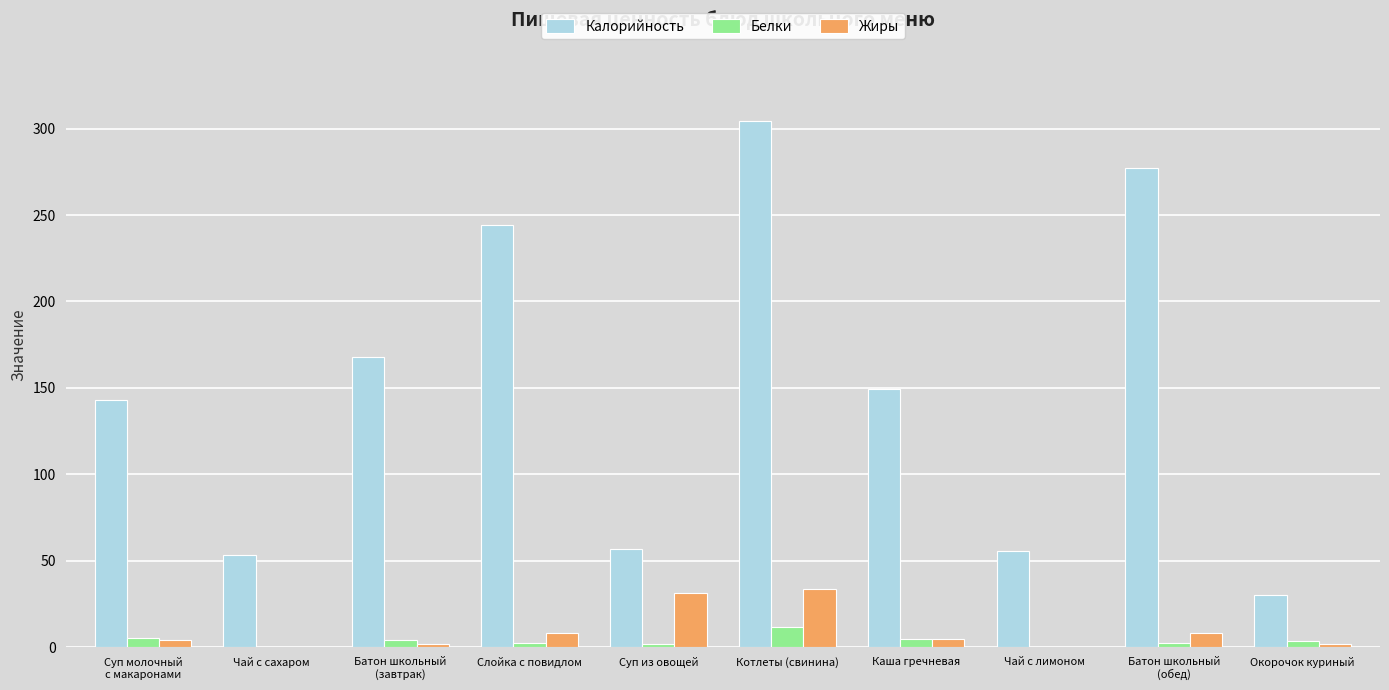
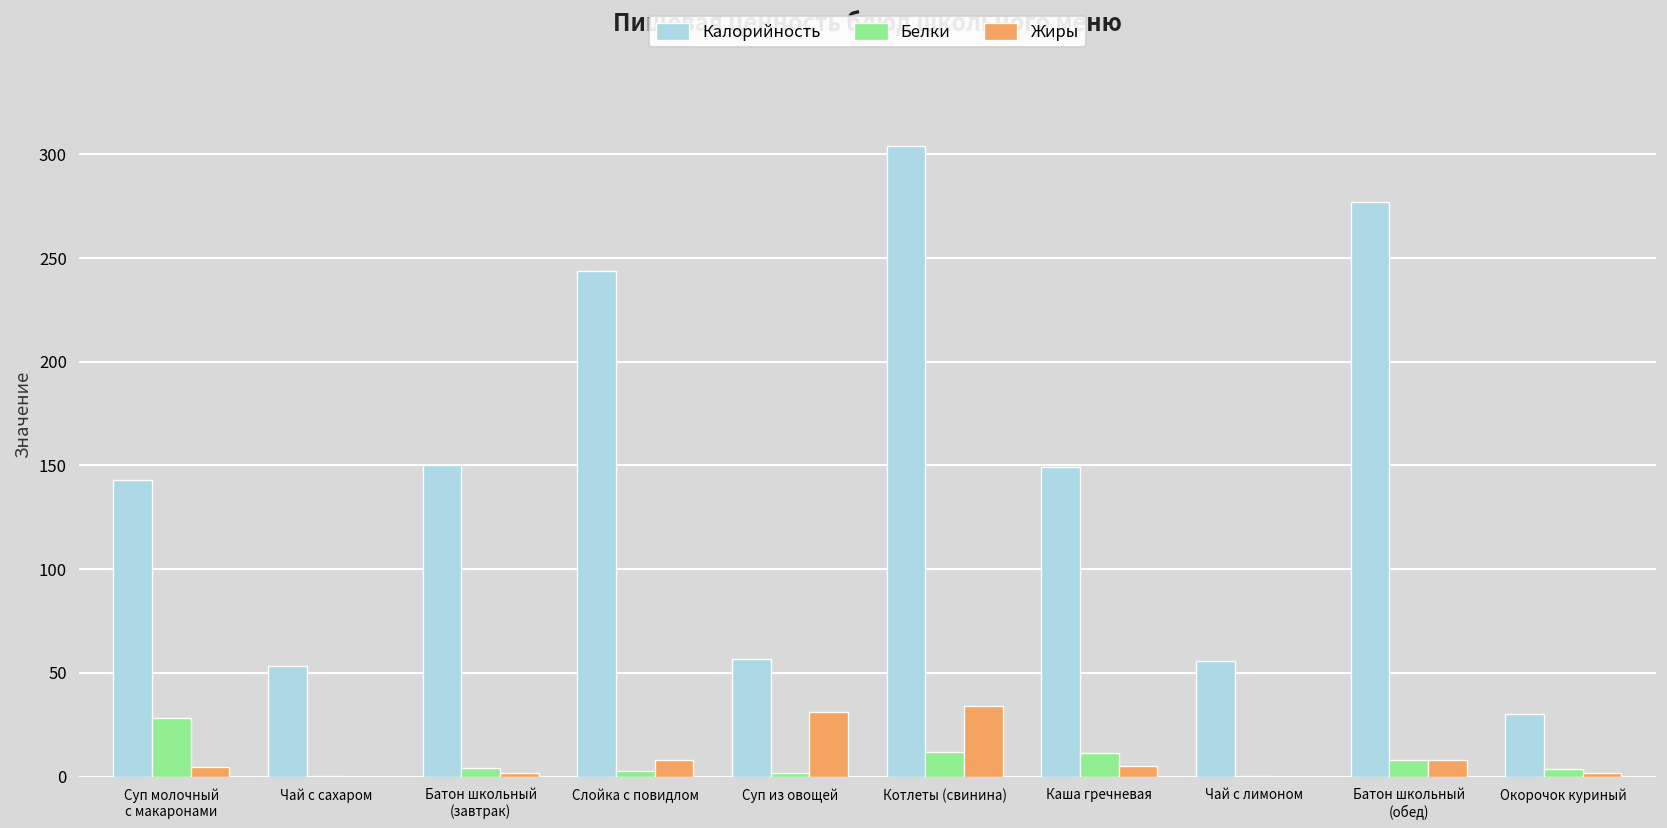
Белки, Суп молочный с макаронами: 5 -> 28
Калорийность, Батон школьный (завтрак): 168 -> 150
Белки, Каша гречневая: 4 -> 12
Белки, Батон школьный (обед): 2 -> 8
